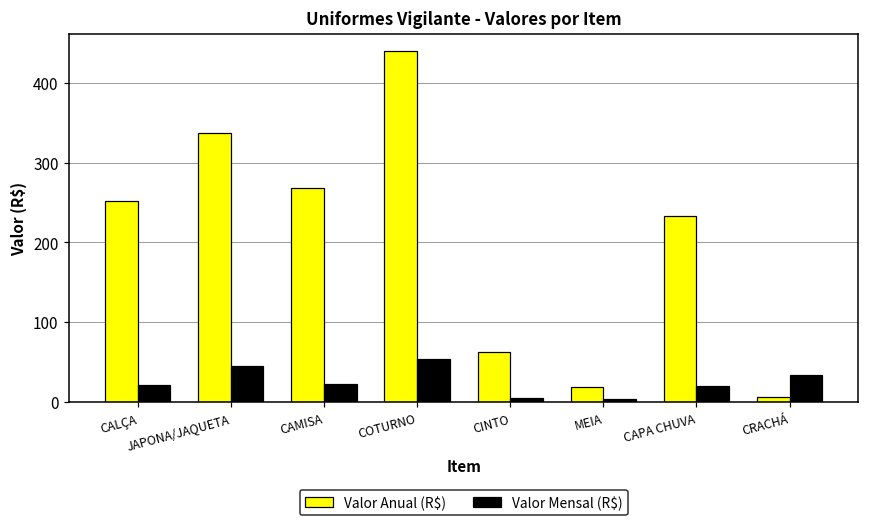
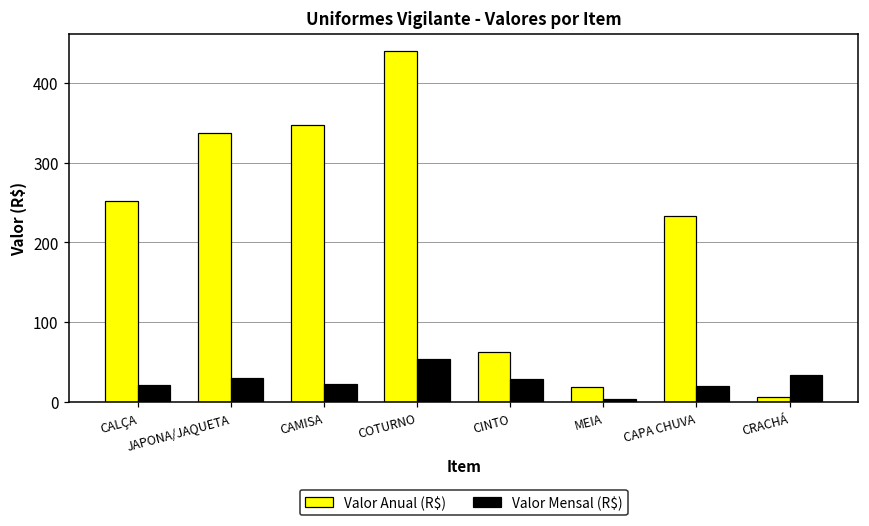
Valor Mensal (R$), JAPONA/JAQUETA: 50 -> 30
Valor Anual (R$), CAMISA: 270 -> 350
Valor Mensal (R$), CINTO: 10 -> 30
